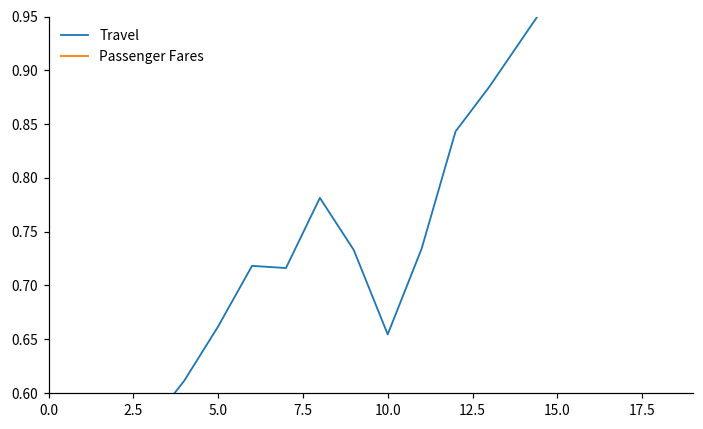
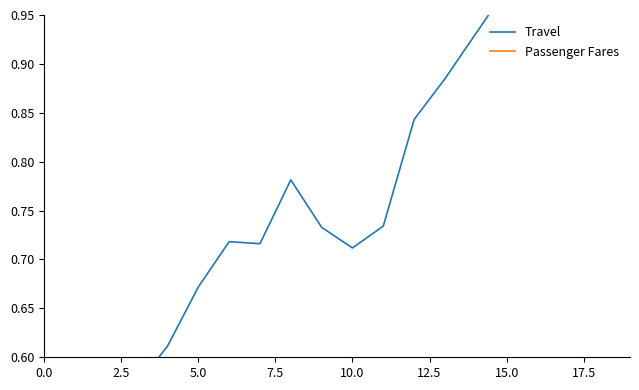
Travel, 5.0: 0.66 -> 0.67
Travel, 10.0: 0.65 -> 0.71
